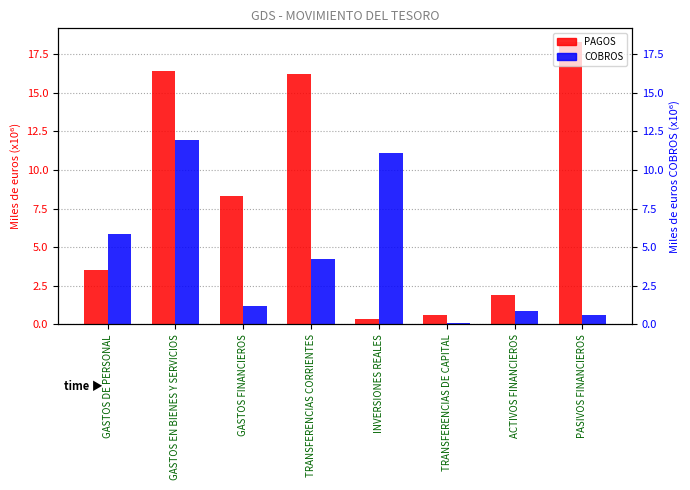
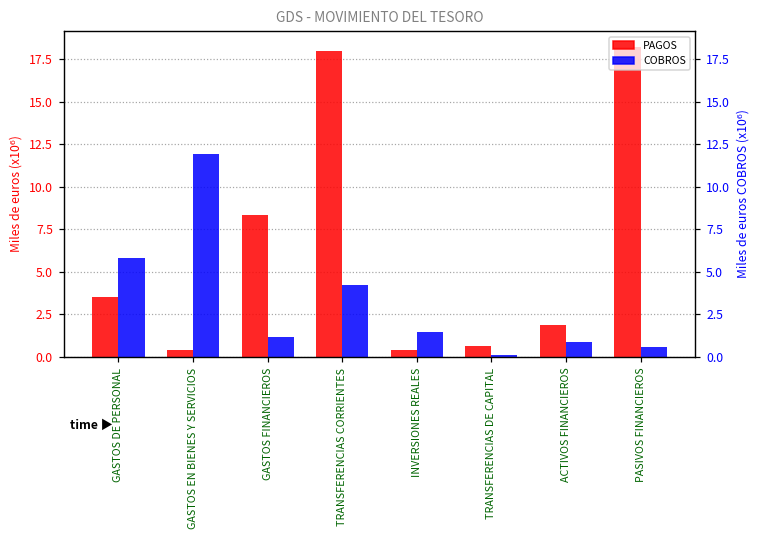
PAGOS, GASTOS EN BIENES Y SERVICIOS: 16.4 -> 0.4
PAGOS, TRANSFERENCIAS CORRIENTES: 16.2 -> 18.0
COBROS, INVERSIONES REALES: 11.1 -> 1.4
